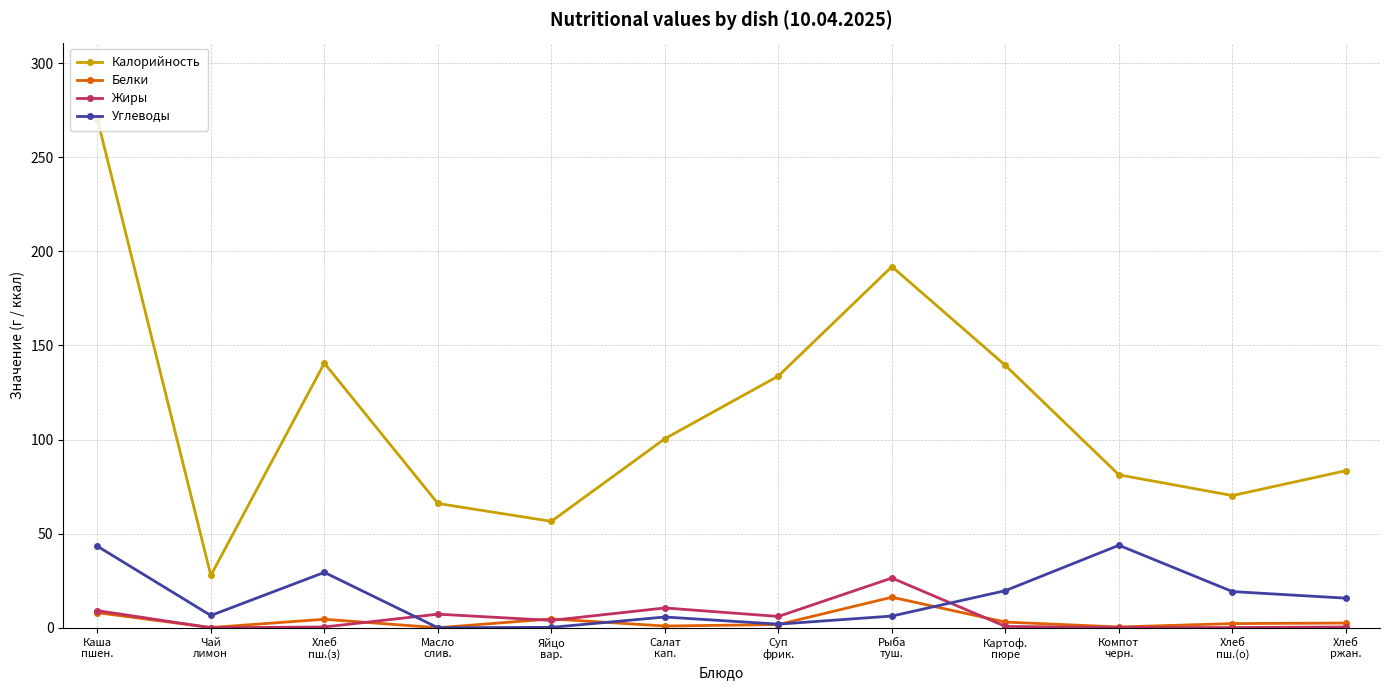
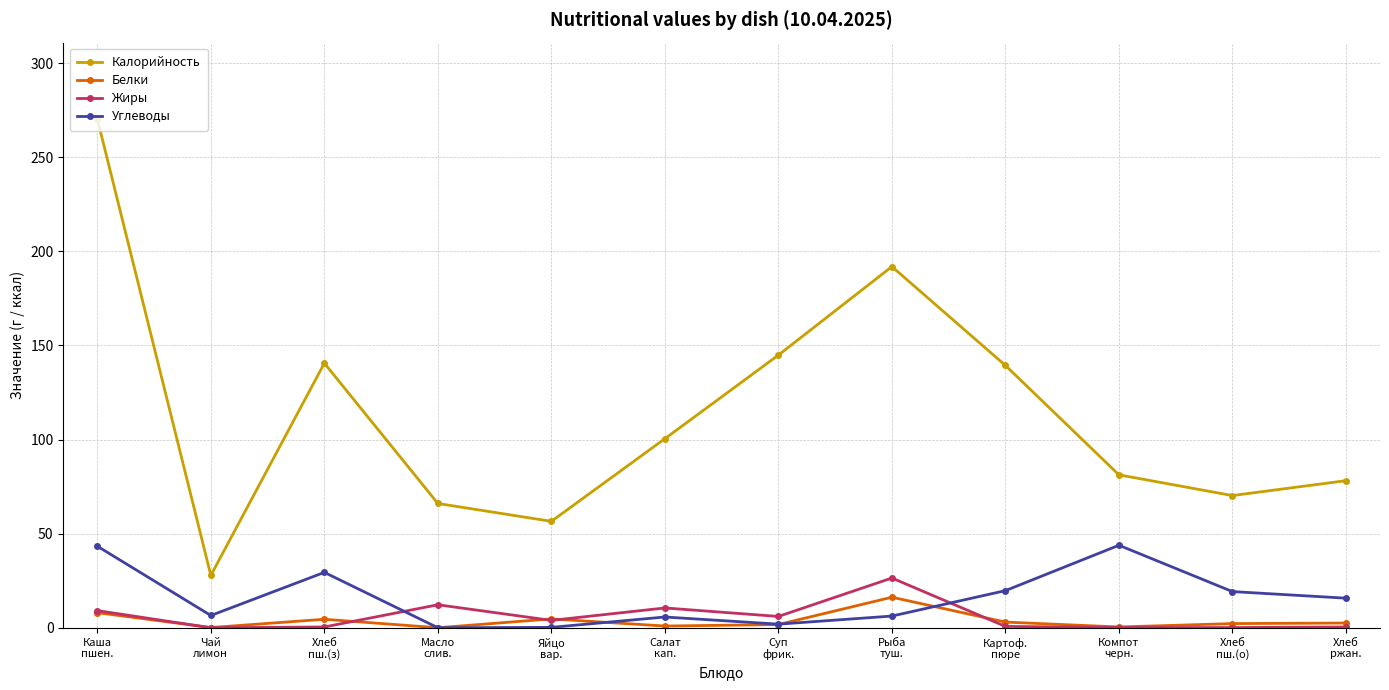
Жиры, Масло слив.: 7 -> 12
Калорийность, Суп фрик.: 134 -> 145
Калорийность, Хлеб ржан.: 84 -> 78
